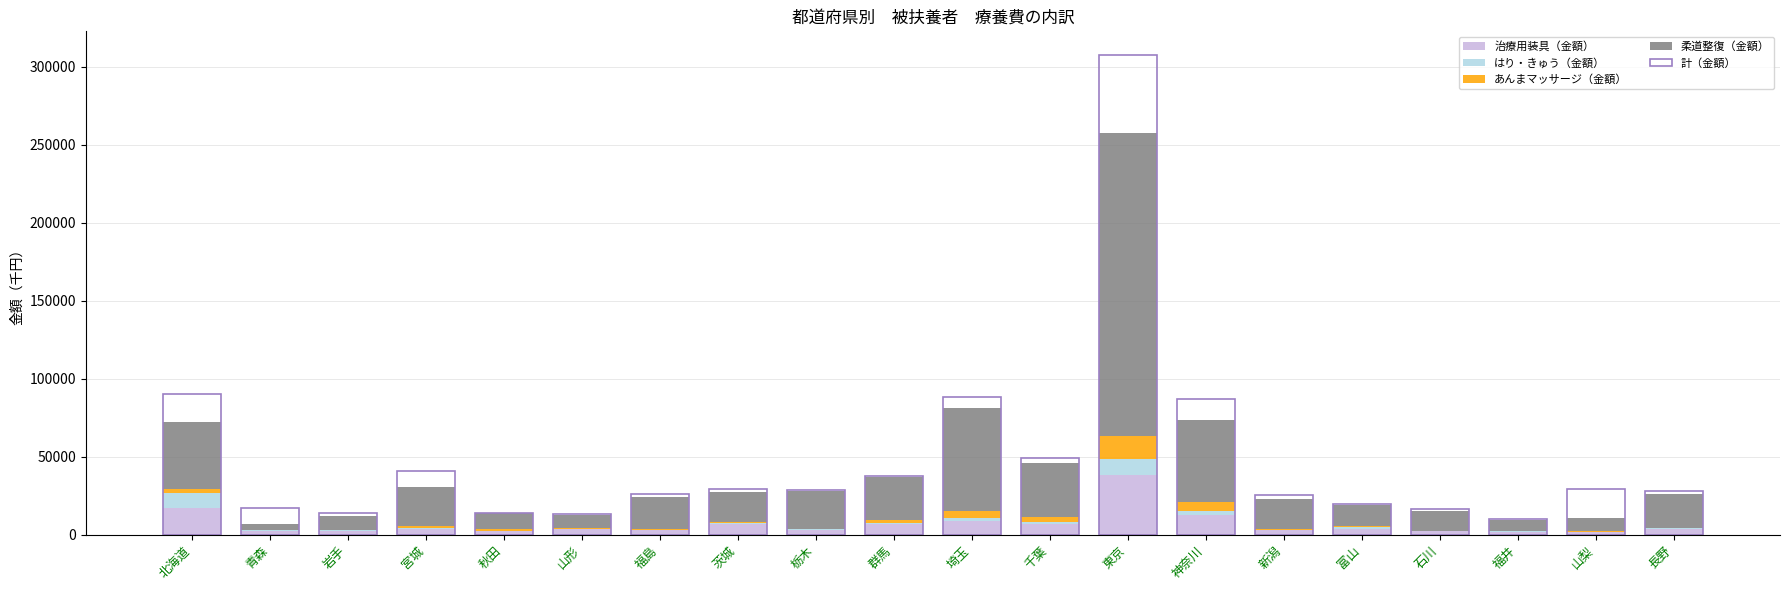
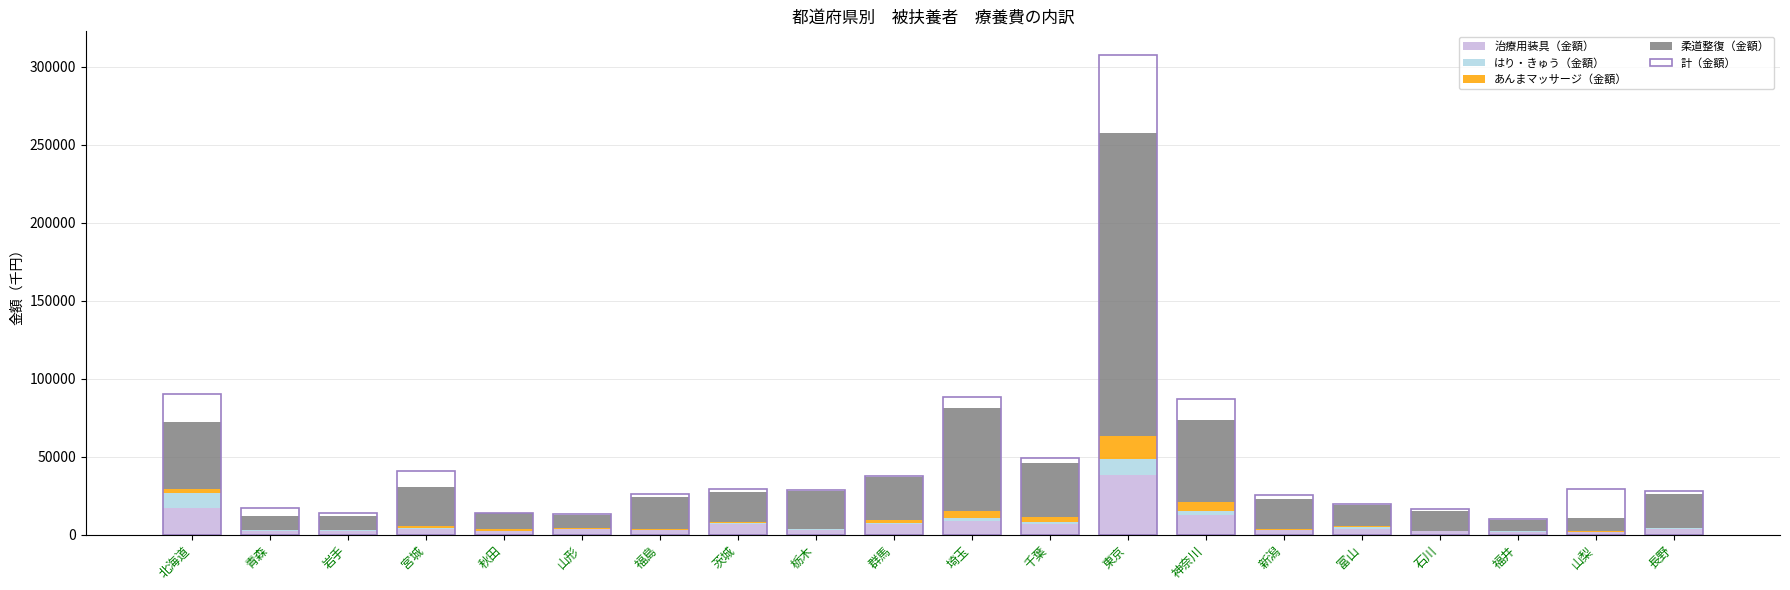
柔道整復（金額）, 青森: 4000 -> 9000
